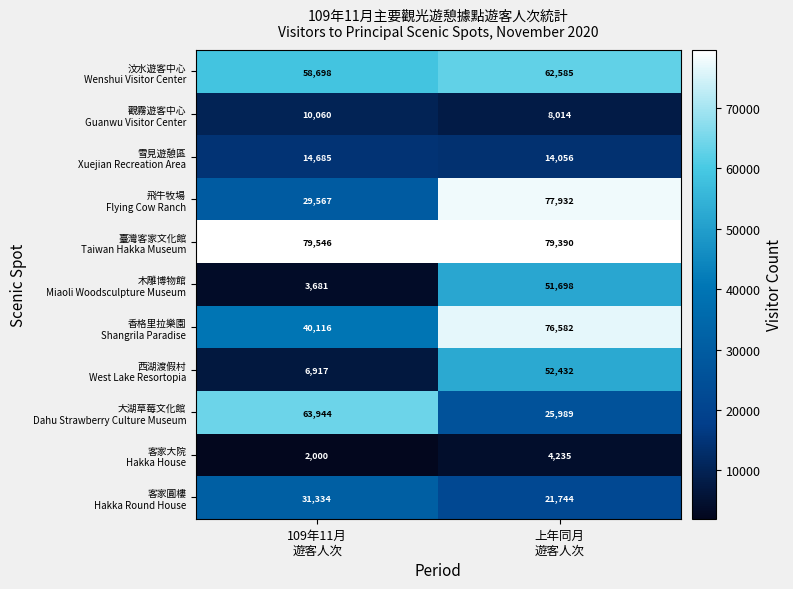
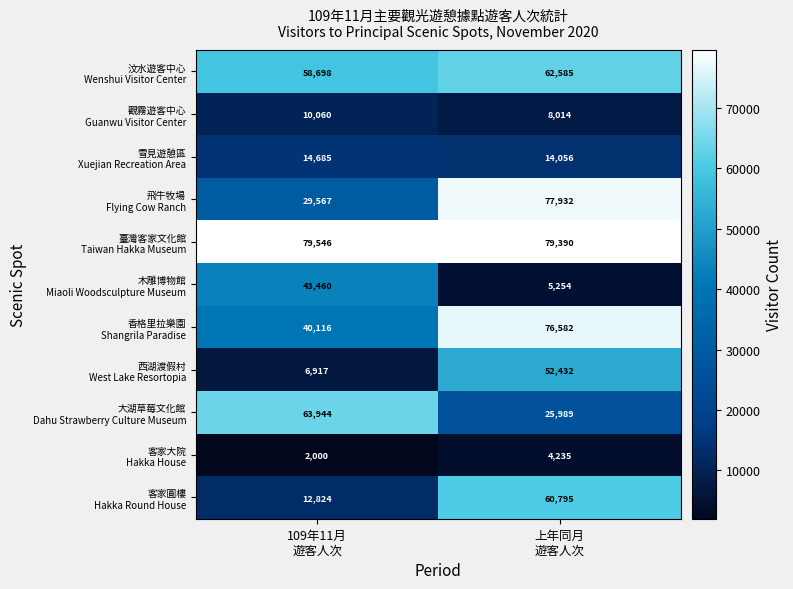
木雕博物館 Miaoli Woodsculpture Museum, 109年11月 遊客人次: 3,681 -> 43,460
木雕博物館 Miaoli Woodsculpture Museum, 上年同月 遊客人次: 51,698 -> 5,254
客家圓樓 Hakka Round House, 109年11月 遊客人次: 31,334 -> 12,824
客家圓樓 Hakka Round House, 上年同月 遊客人次: 21,744 -> 60,795
